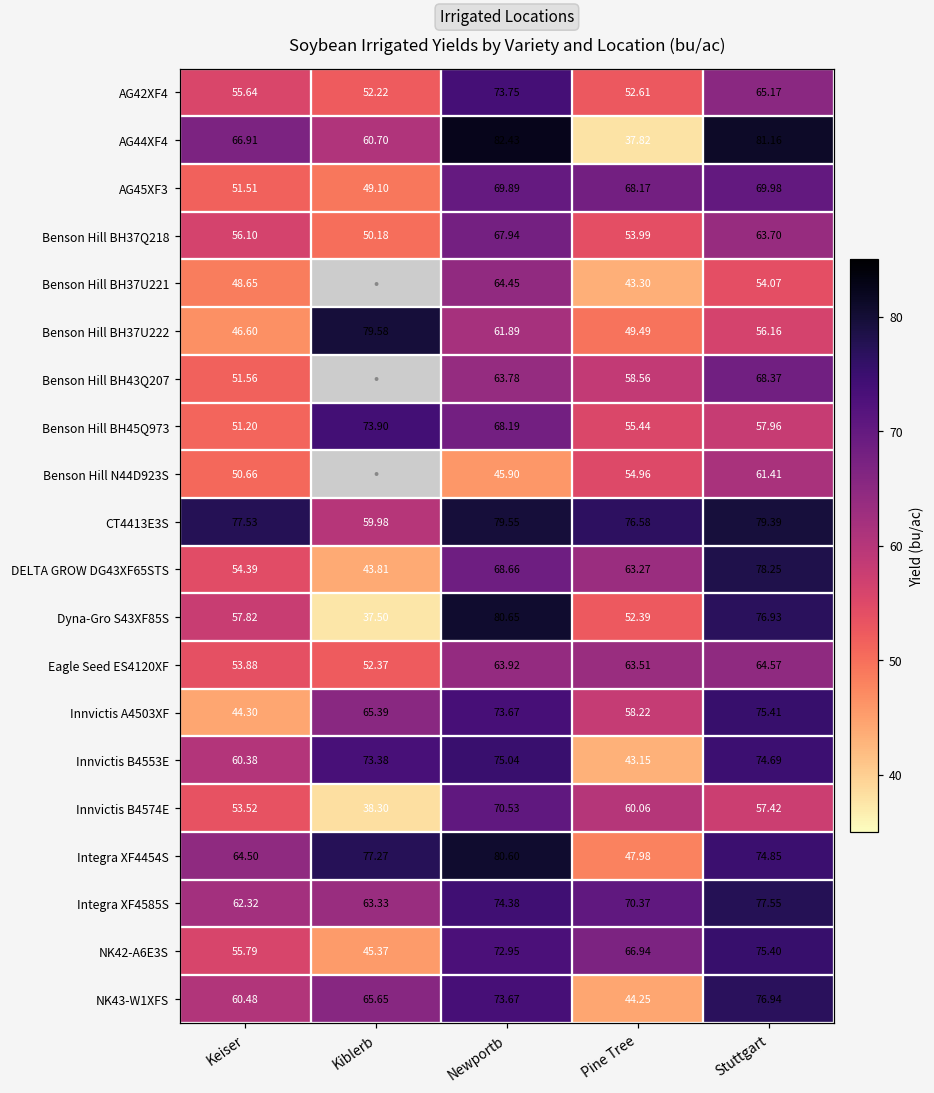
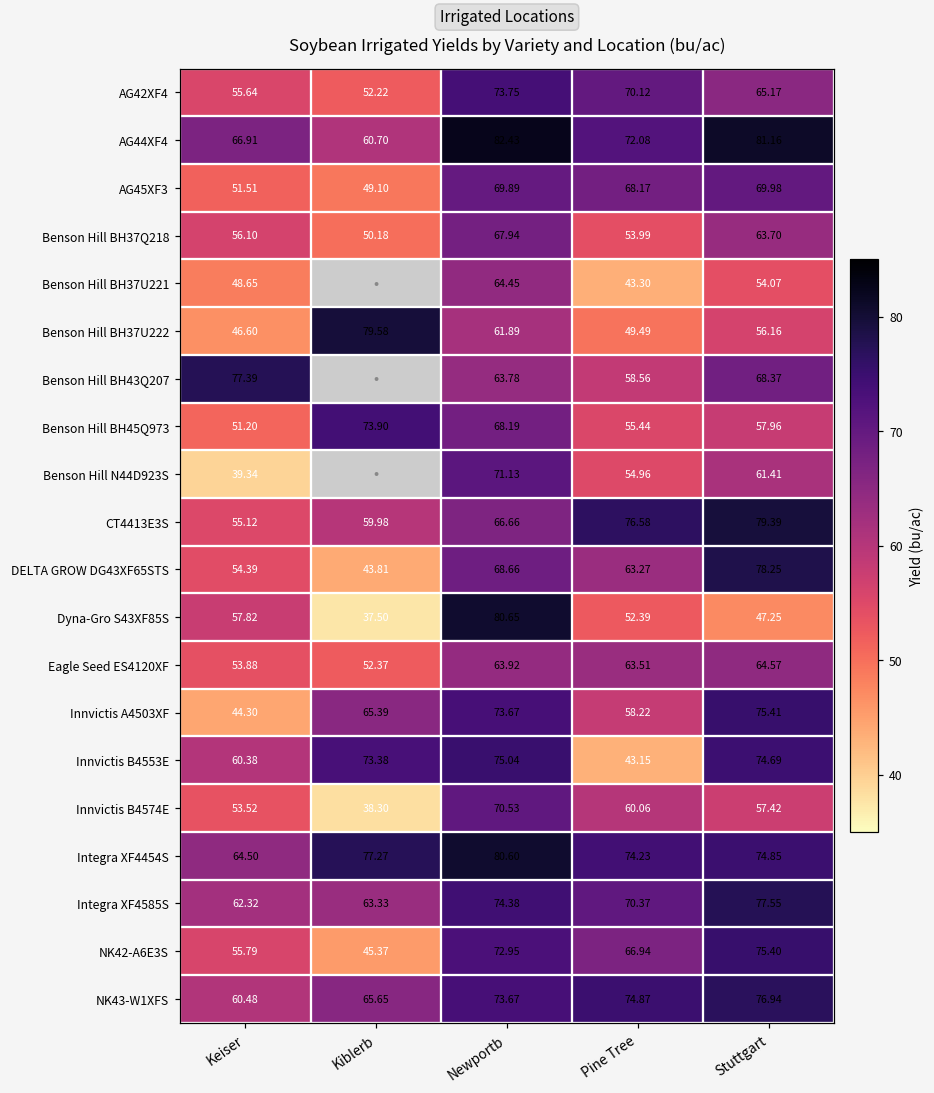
AG42XF4, Pine Tree: 52.61 -> 70.12
AG44XF4, Pine Tree: 37.82 -> 72.08
Benson Hill BH43Q207, Keiser: 51.56 -> 77.39
Benson Hill N44D923S, Keiser: 50.66 -> 39.34
Benson Hill N44D923S, Newportb: 45.90 -> 71.13
CT4413E3S, Keiser: 77.53 -> 55.12
CT4413E3S, Newportb: 79.55 -> 66.66
Dyna-Gro S43XF85S, Stuttgart: 76.93 -> 47.25
Integra XF4454S, Pine Tree: 47.98 -> 74.23
NK43-W1XFS, Pine Tree: 44.25 -> 74.87
